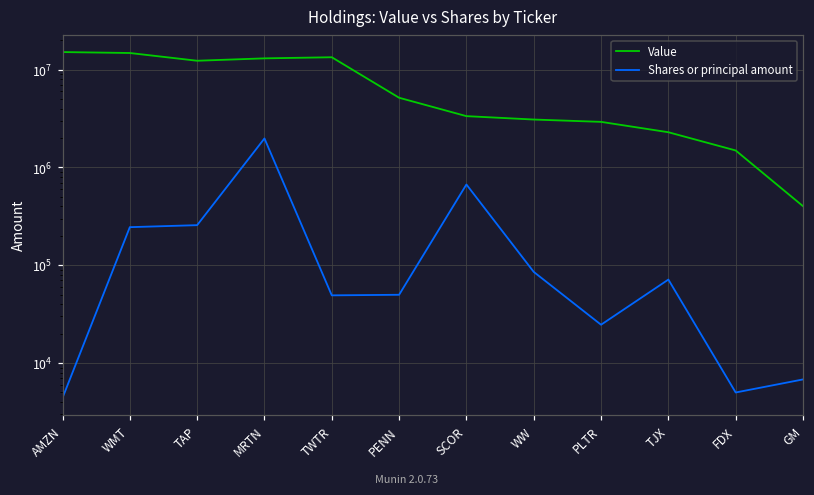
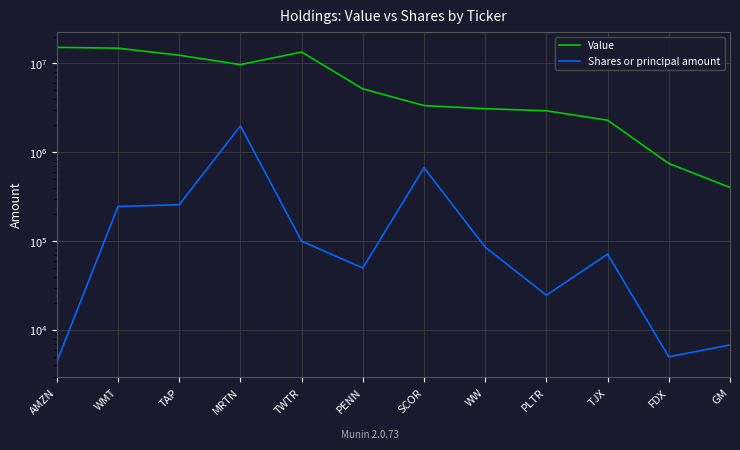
Value, MRTN: 13000000 -> 10000000
Shares or principal amount, TWTR: 50000 -> 100000
Value, FDX: 1500000 -> 700000
